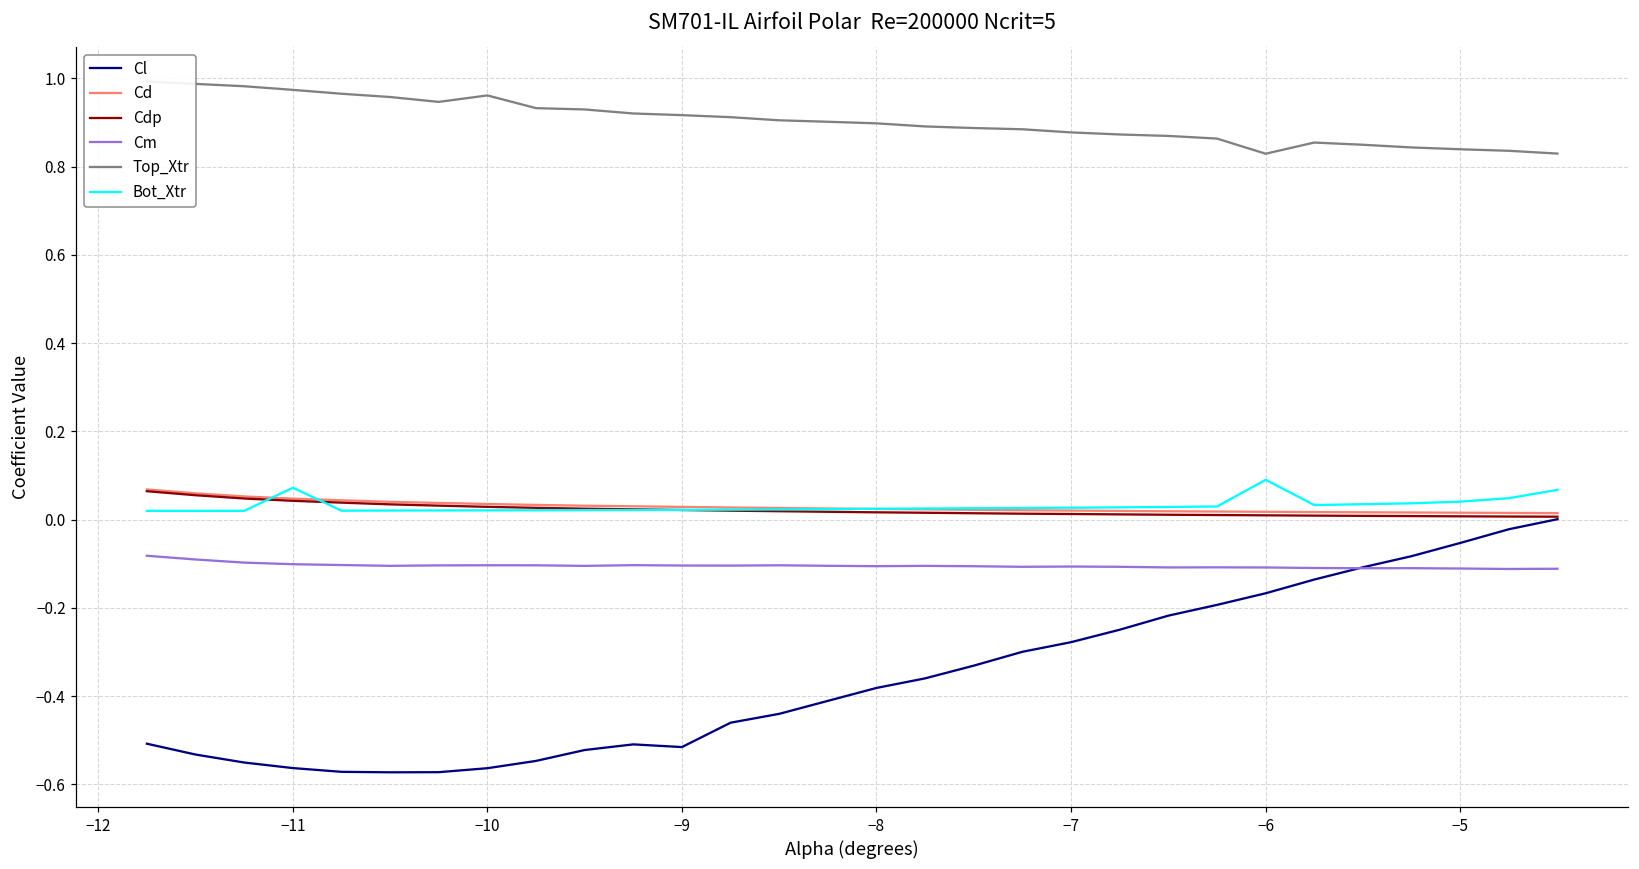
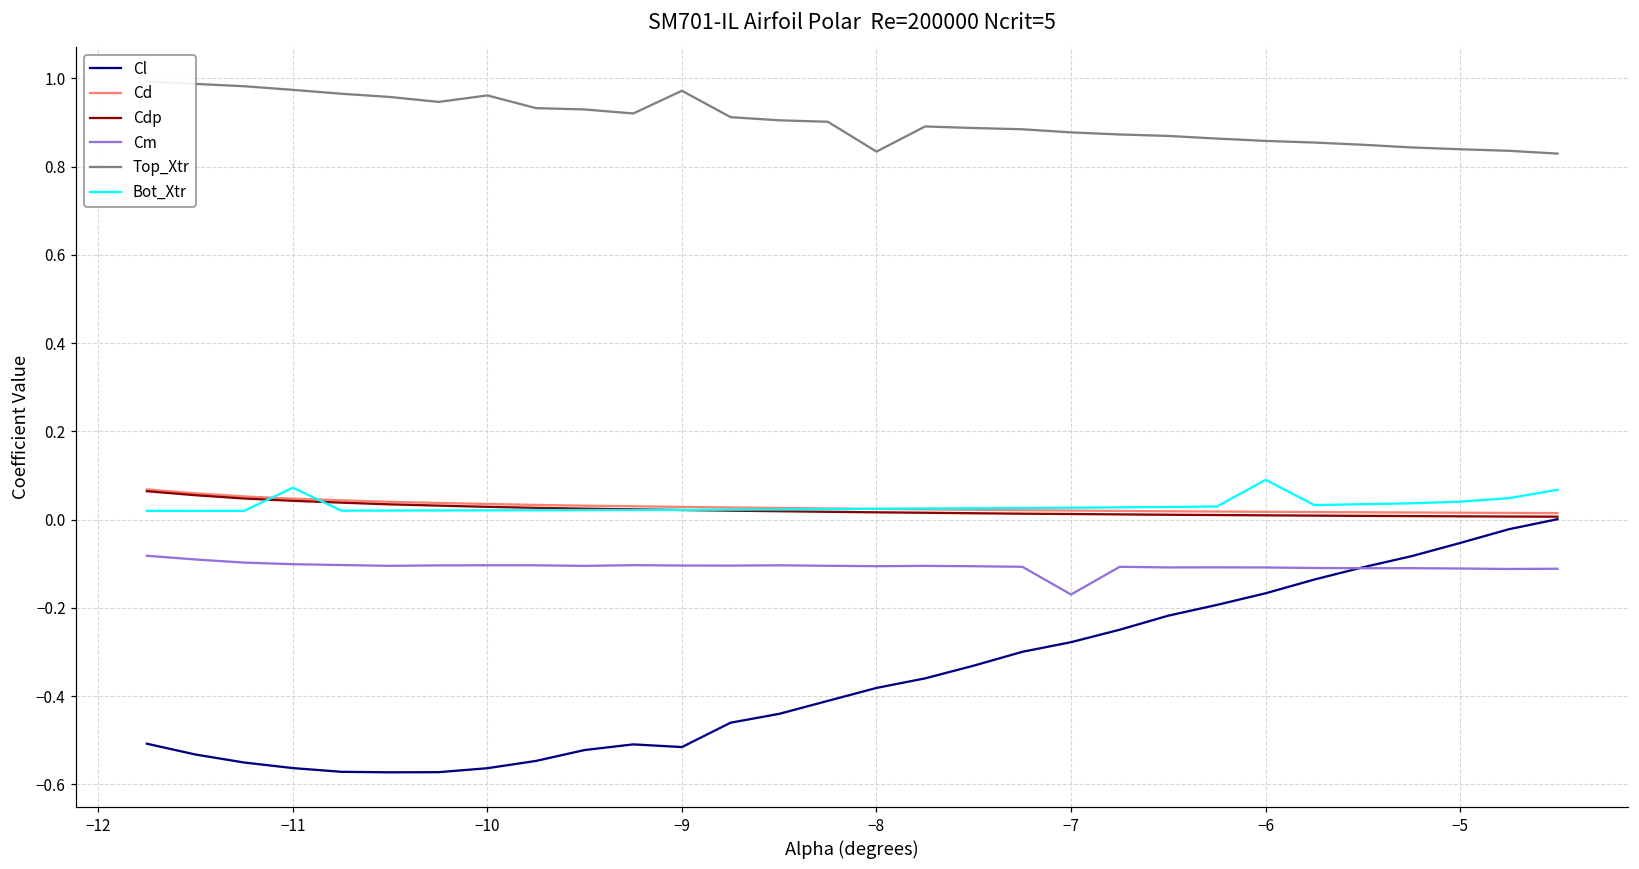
Top_Xtr, −9: 0.92 -> 0.97
Top_Xtr, −8: 0.90 -> 0.83
Cm, −7: -0.11 -> -0.17
Top_Xtr, −6: 0.83 -> 0.86
